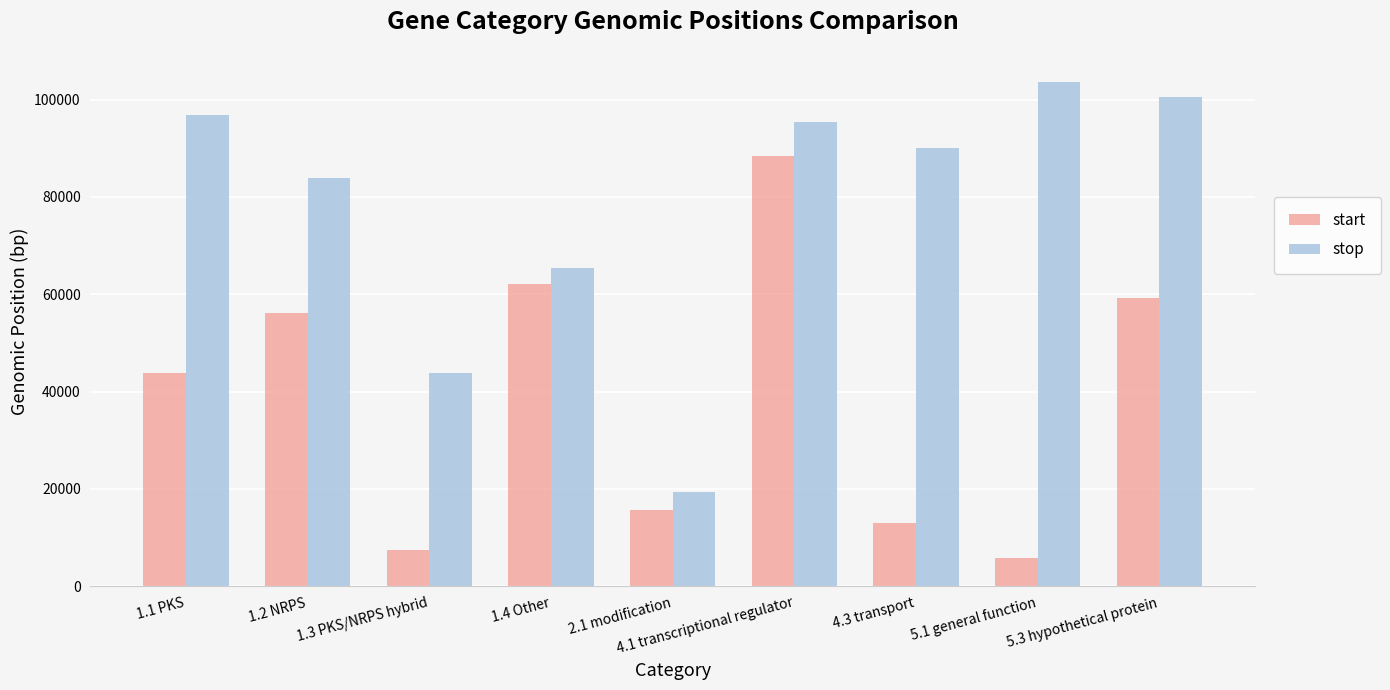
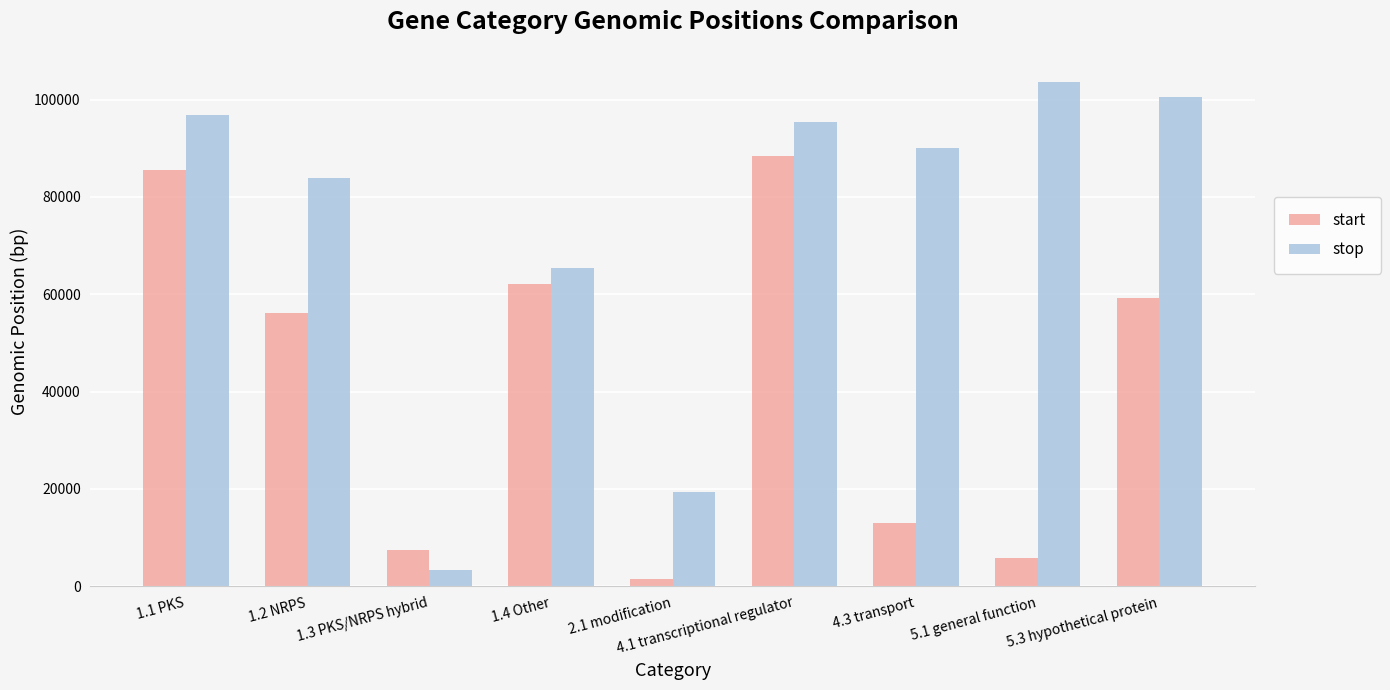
start, 1.1 PKS: 44000 -> 86000
stop, 1.3 PKS/NRPS hybrid: 44000 -> 3000
start, 2.1 modification: 16000 -> 1000
